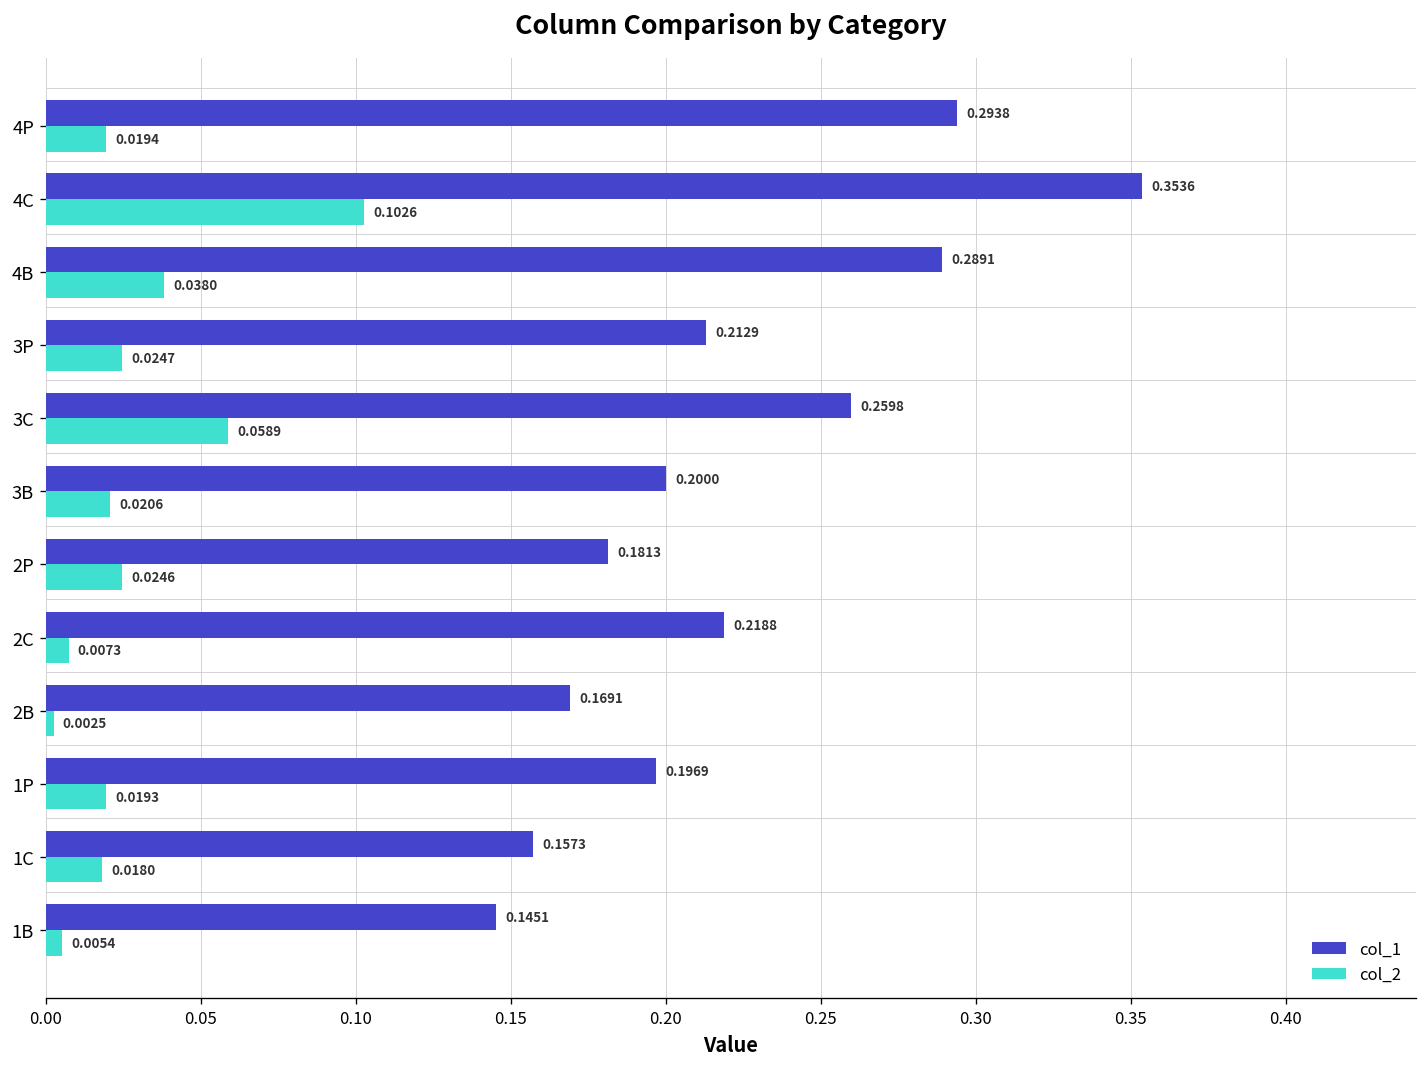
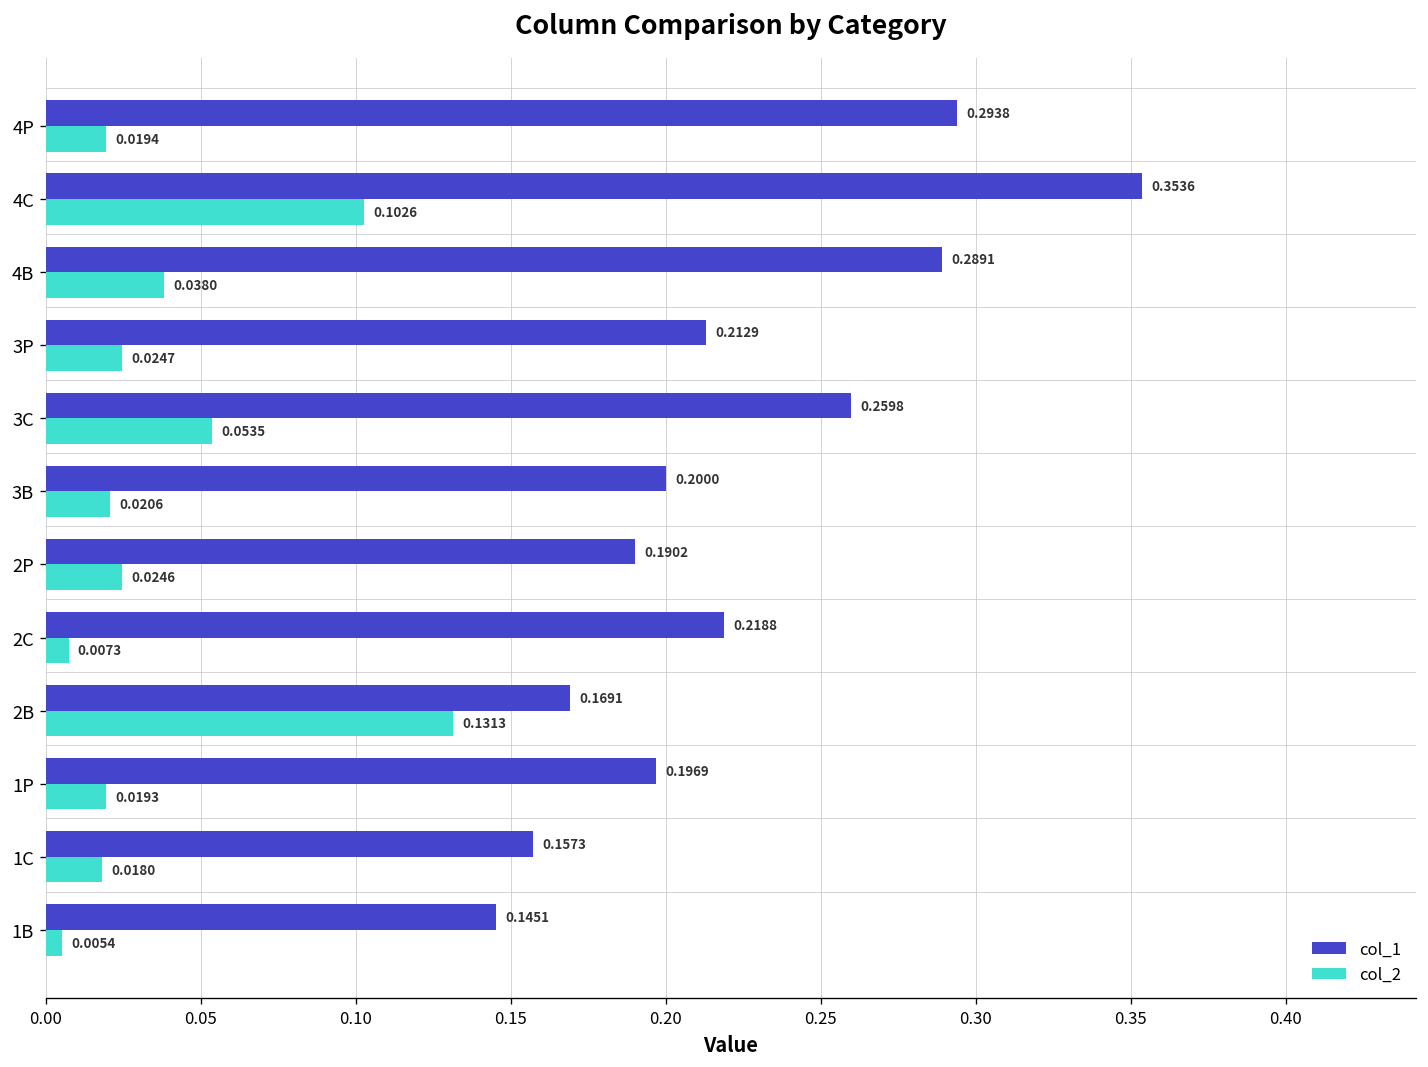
col_2, 3C: 0.0589 -> 0.0535
col_1, 2P: 0.1813 -> 0.1902
col_2, 2B: 0.0025 -> 0.1313
